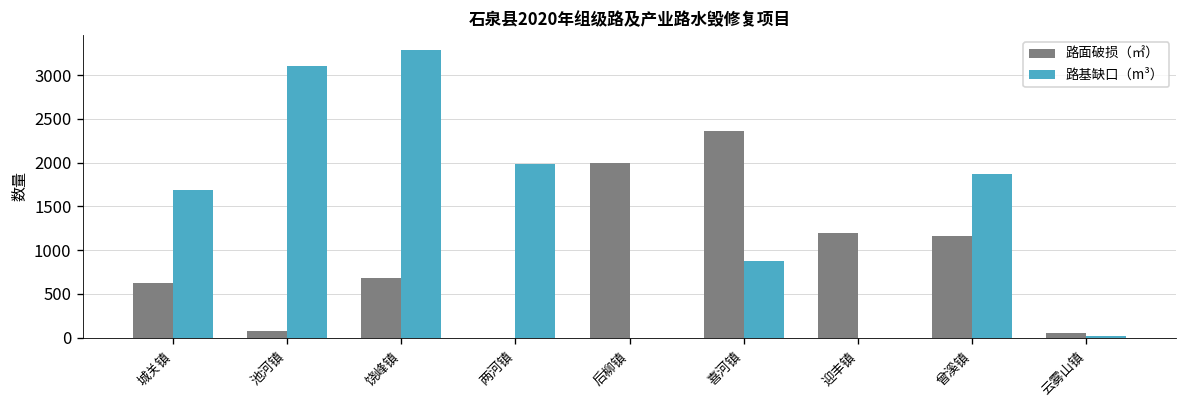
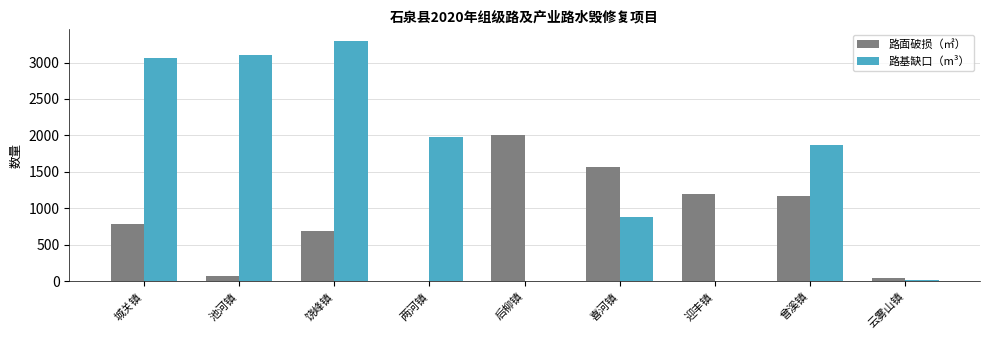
路面破损（㎡）, 城关镇: 600 -> 800
路基缺口（m³）, 城关镇: 1700 -> 3100
路面破损（㎡）, 喜河镇: 2400 -> 1600
